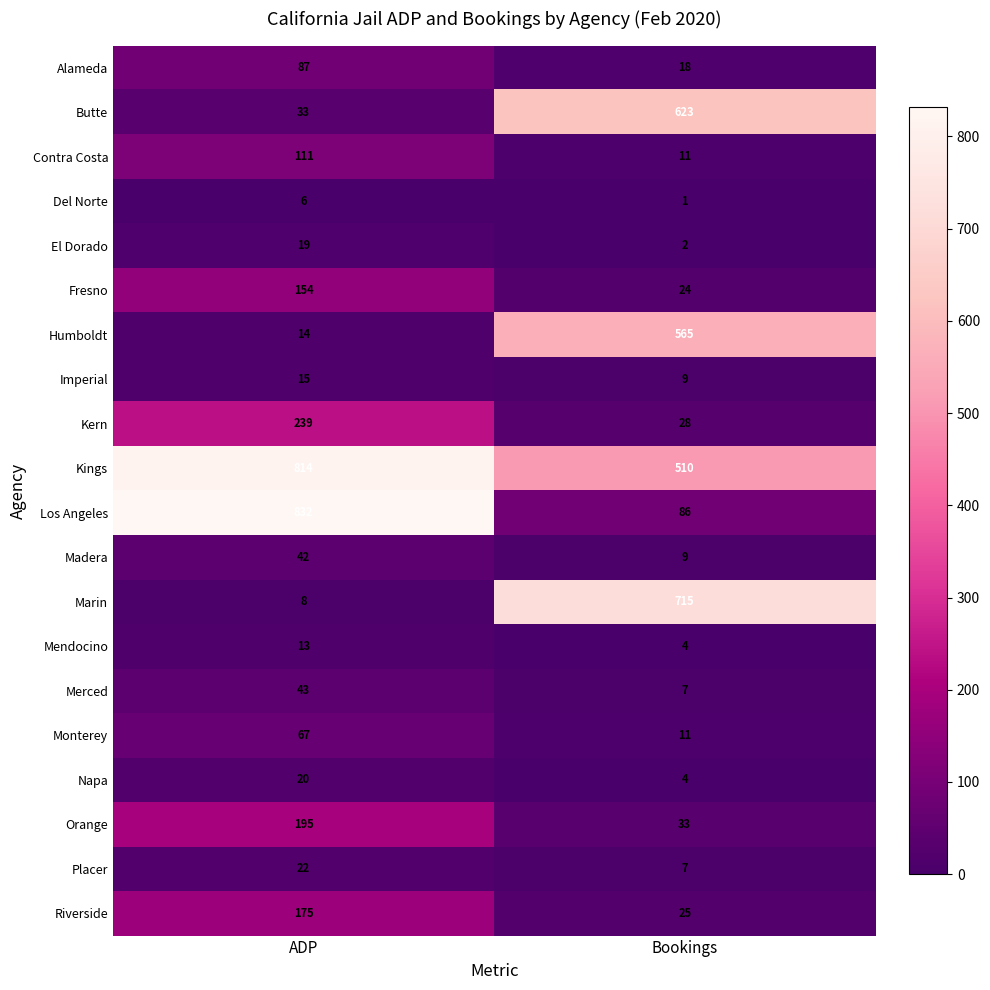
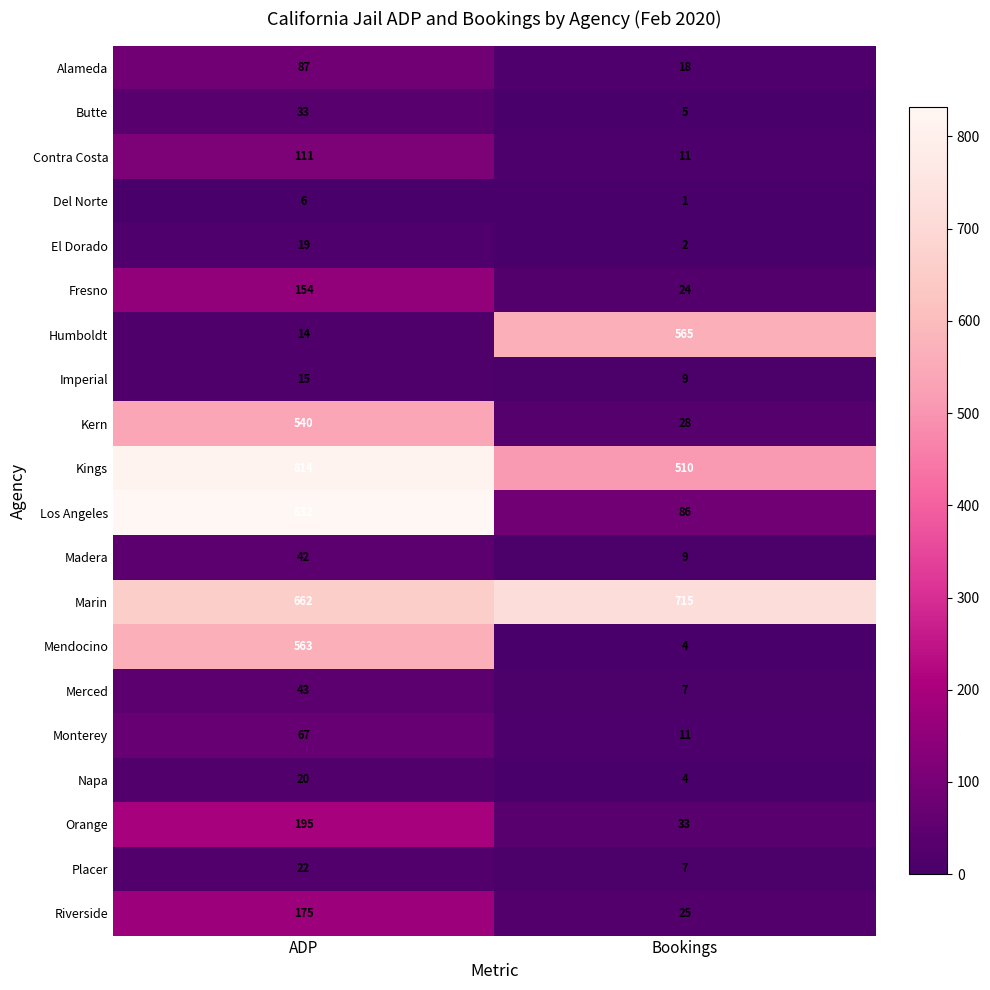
Butte, Bookings: 623 -> 5
Kern, ADP: 239 -> 540
Marin, ADP: 8 -> 662
Mendocino, ADP: 13 -> 563
